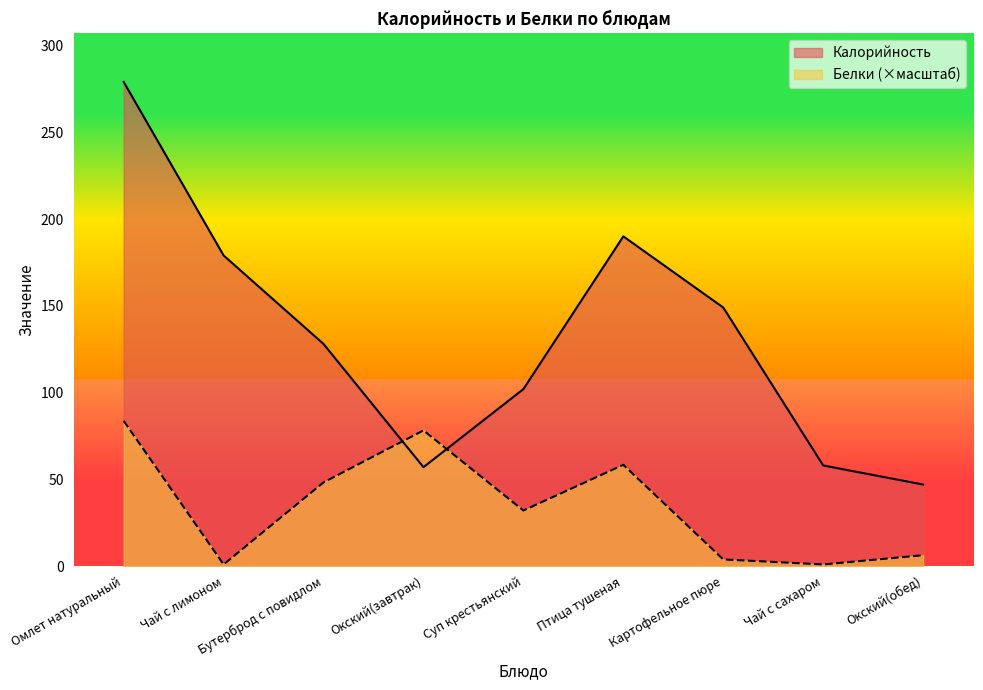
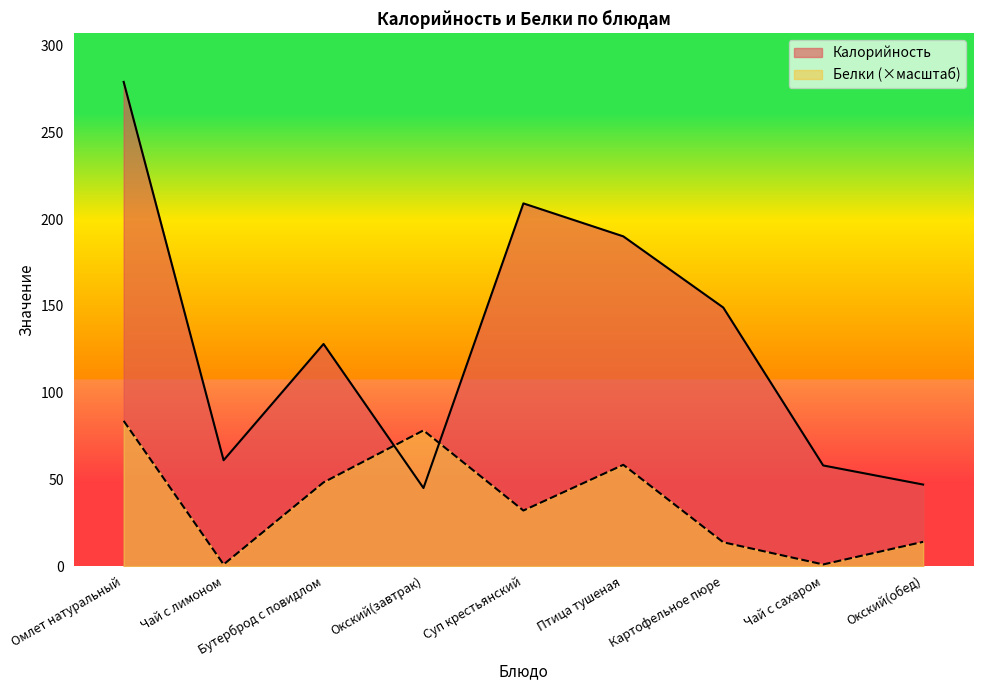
Калорийность, Чай с лимоном: 179 -> 61
Калорийность, Окский(завтрак): 57 -> 45
Калорийность, Суп крестьянский: 102 -> 209
Белки (×масштаб), Картофельное пюре: 4 -> 14
Белки (×масштаб), Окский(обед): 6 -> 14
